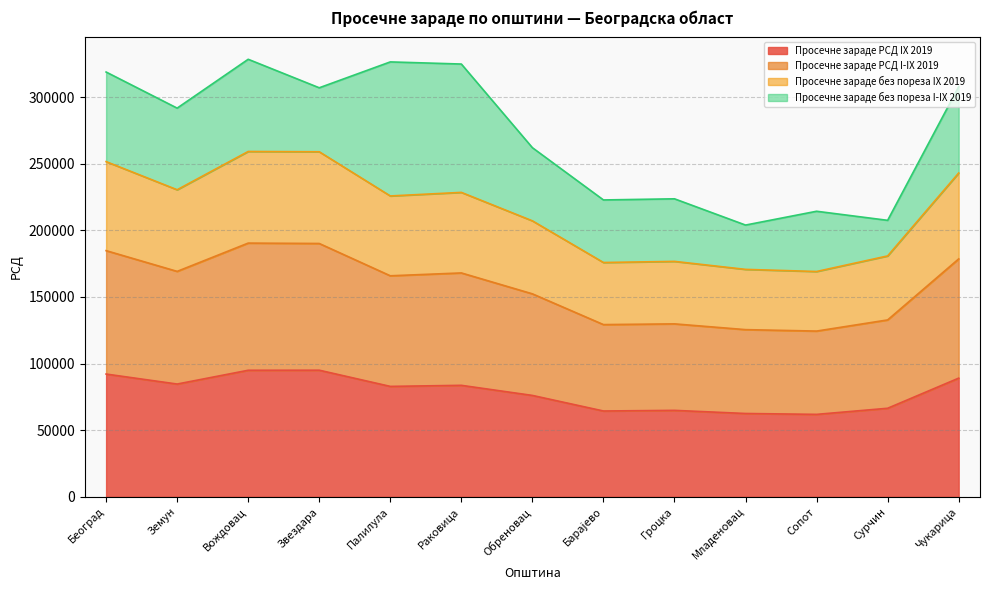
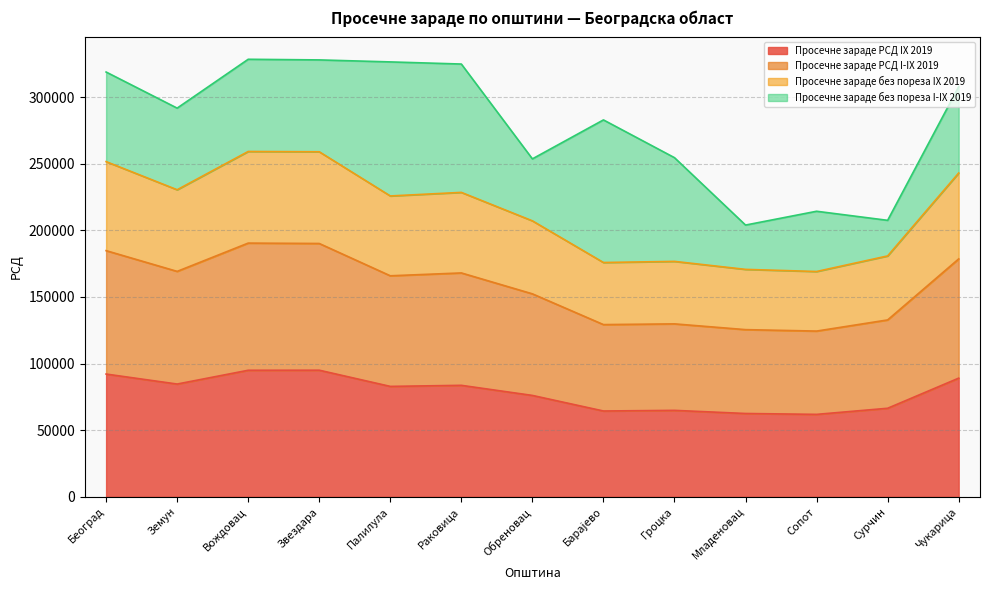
Просечне зараде без пореза I-IX 2019, Звездара: 48000 -> 69000
Просечне зараде без пореза I-IX 2019, Обреновац: 55000 -> 47000
Просечне зараде без пореза I-IX 2019, Барајево: 47000 -> 107000
Просечне зараде без пореза I-IX 2019, Гроцка: 47000 -> 78000
